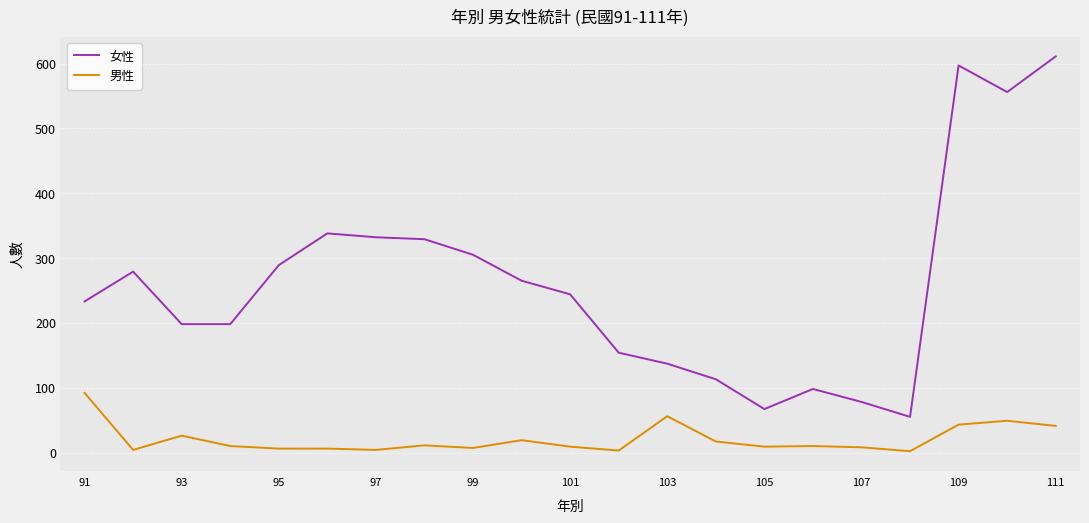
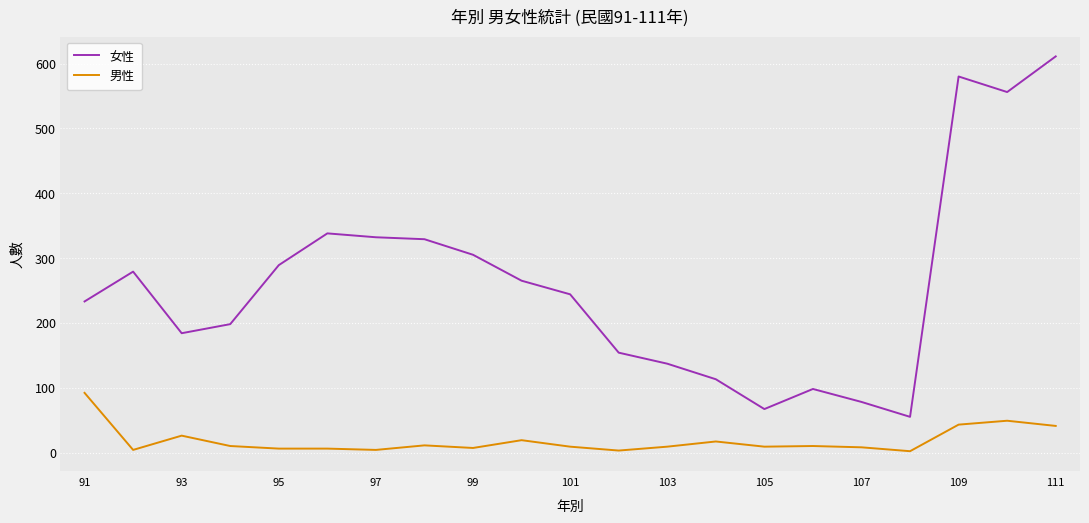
女性, 93: 200 -> 180
男性, 103: 60 -> 10
女性, 109: 600 -> 580
